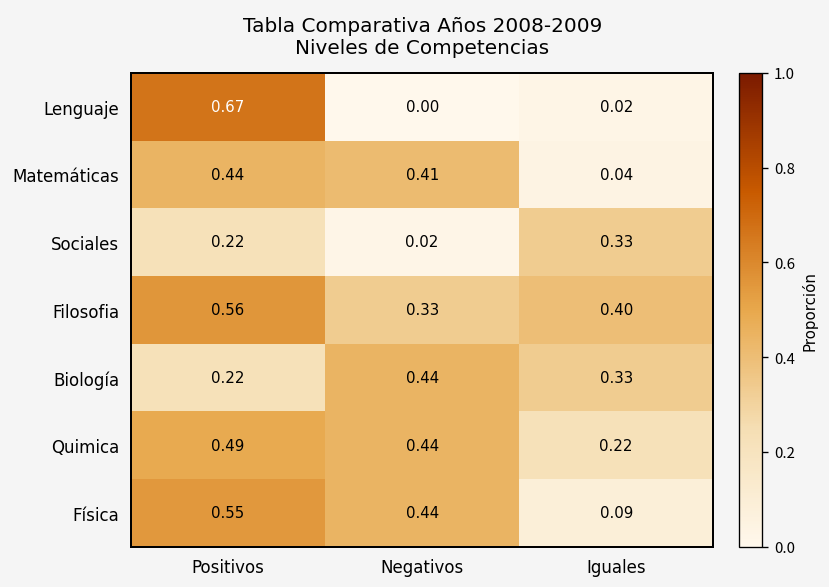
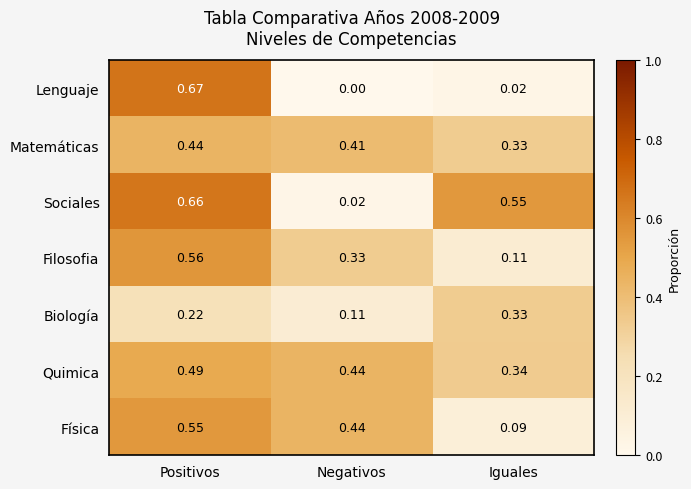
Matemáticas, Iguales: 0.04 -> 0.33
Sociales, Positivos: 0.22 -> 0.66
Sociales, Iguales: 0.33 -> 0.55
Filosofia, Iguales: 0.40 -> 0.11
Biología, Negativos: 0.44 -> 0.11
Quimica, Iguales: 0.22 -> 0.34
